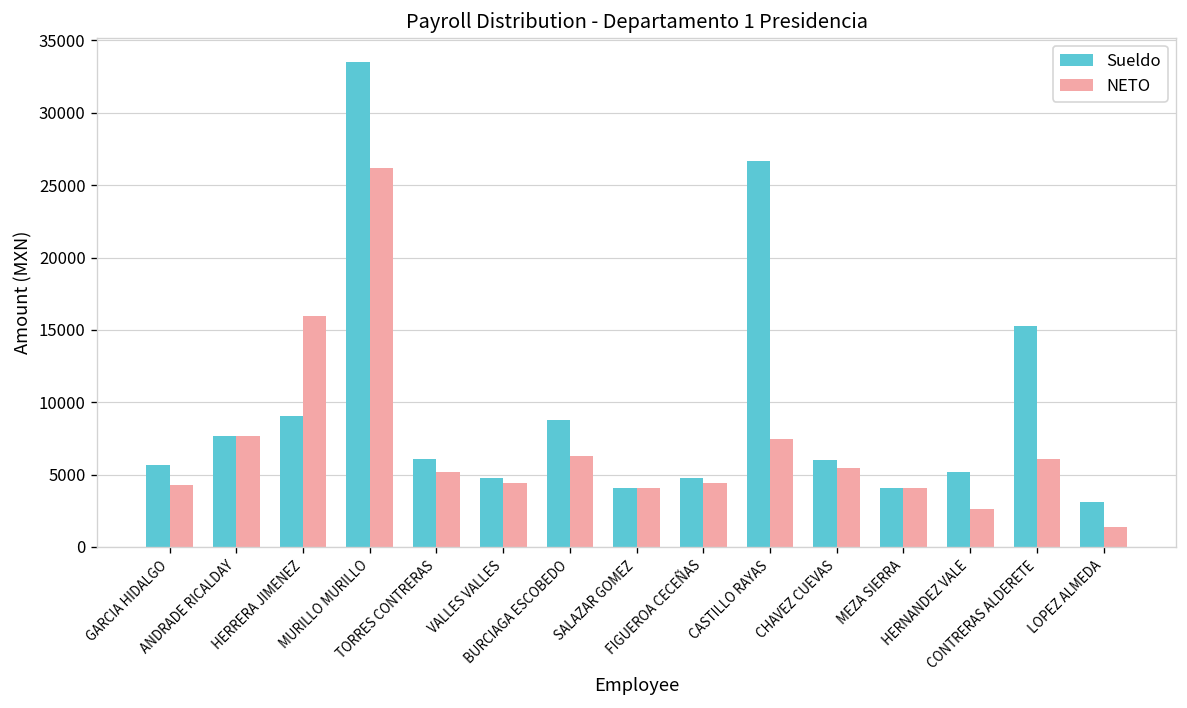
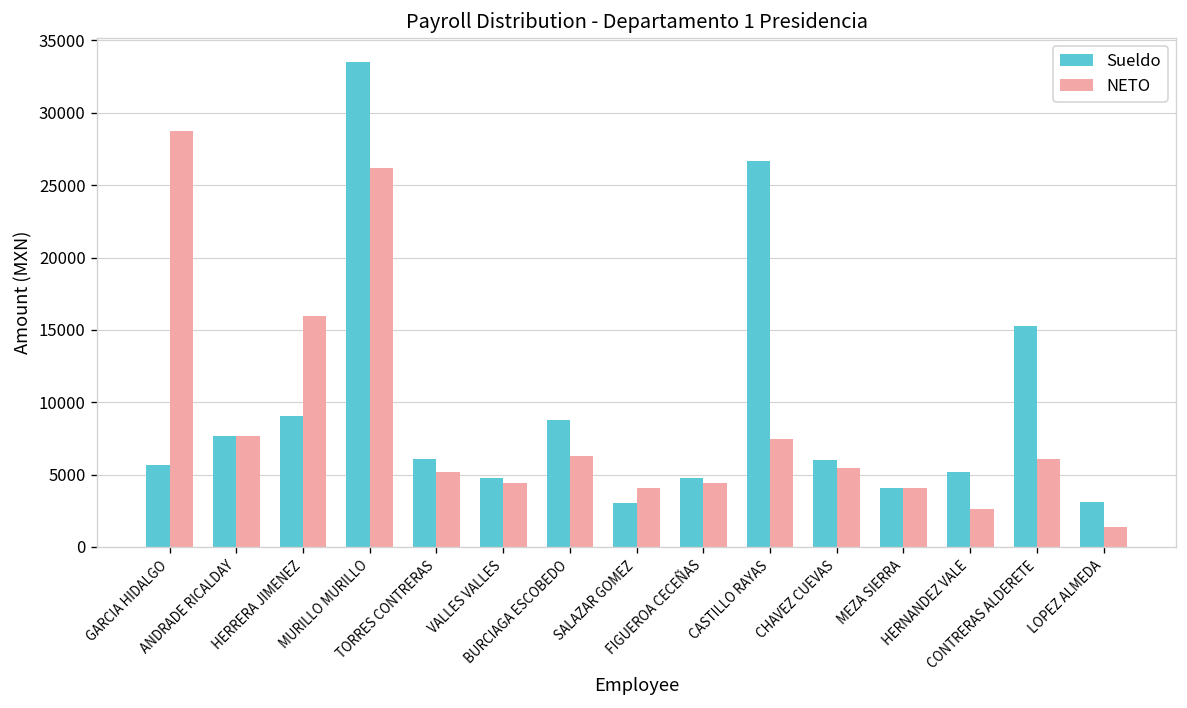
NETO, GARCIA HIDALGO: 4300 -> 28800
Sueldo, SALAZAR GOMEZ: 4100 -> 3000
